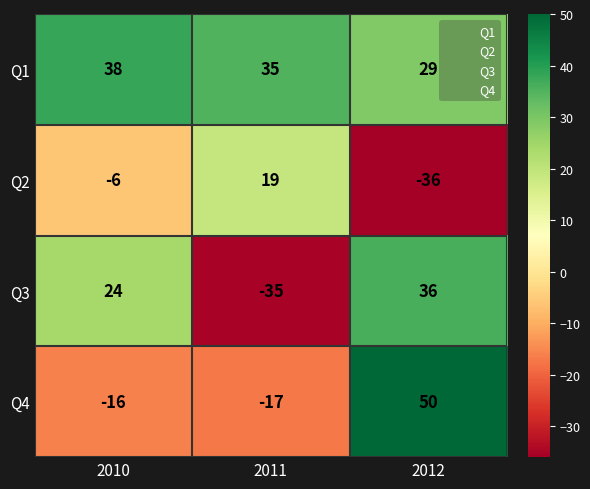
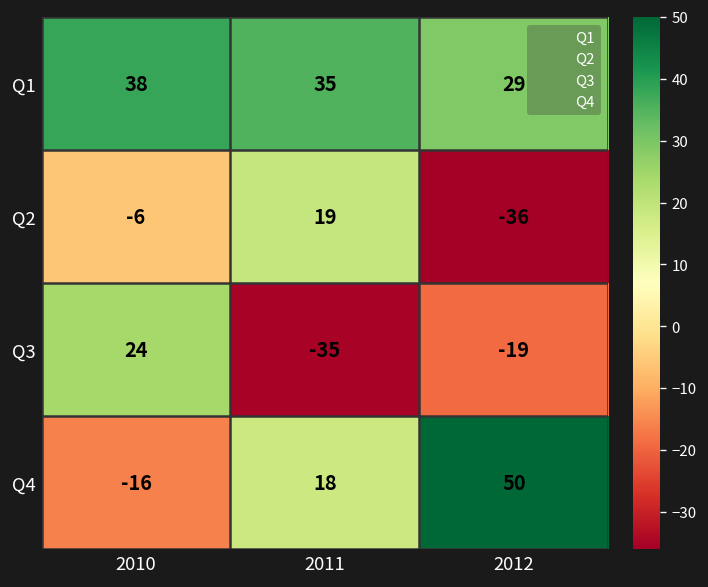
Q3, 2012: 36 -> -19
Q4, 2011: -17 -> 18
